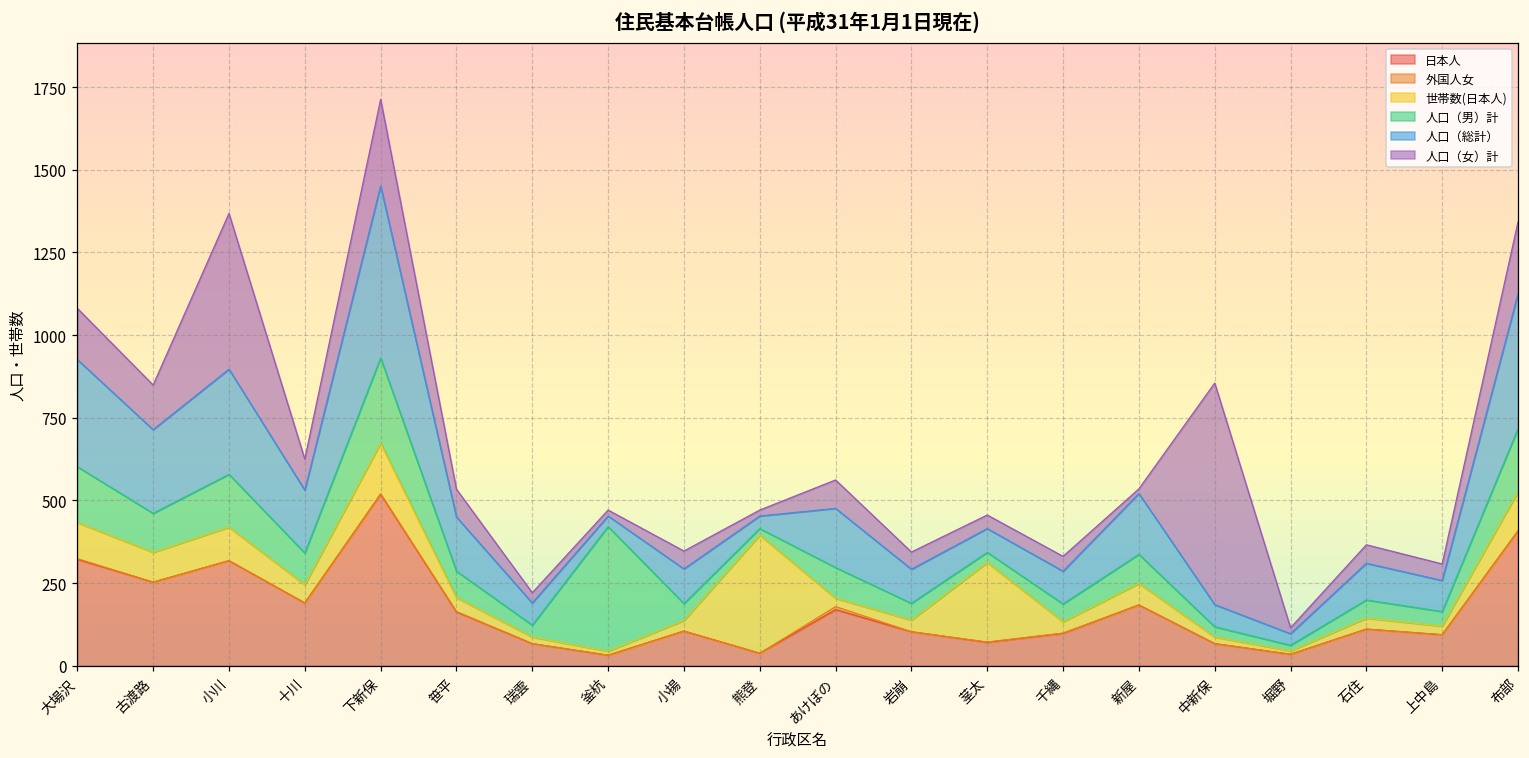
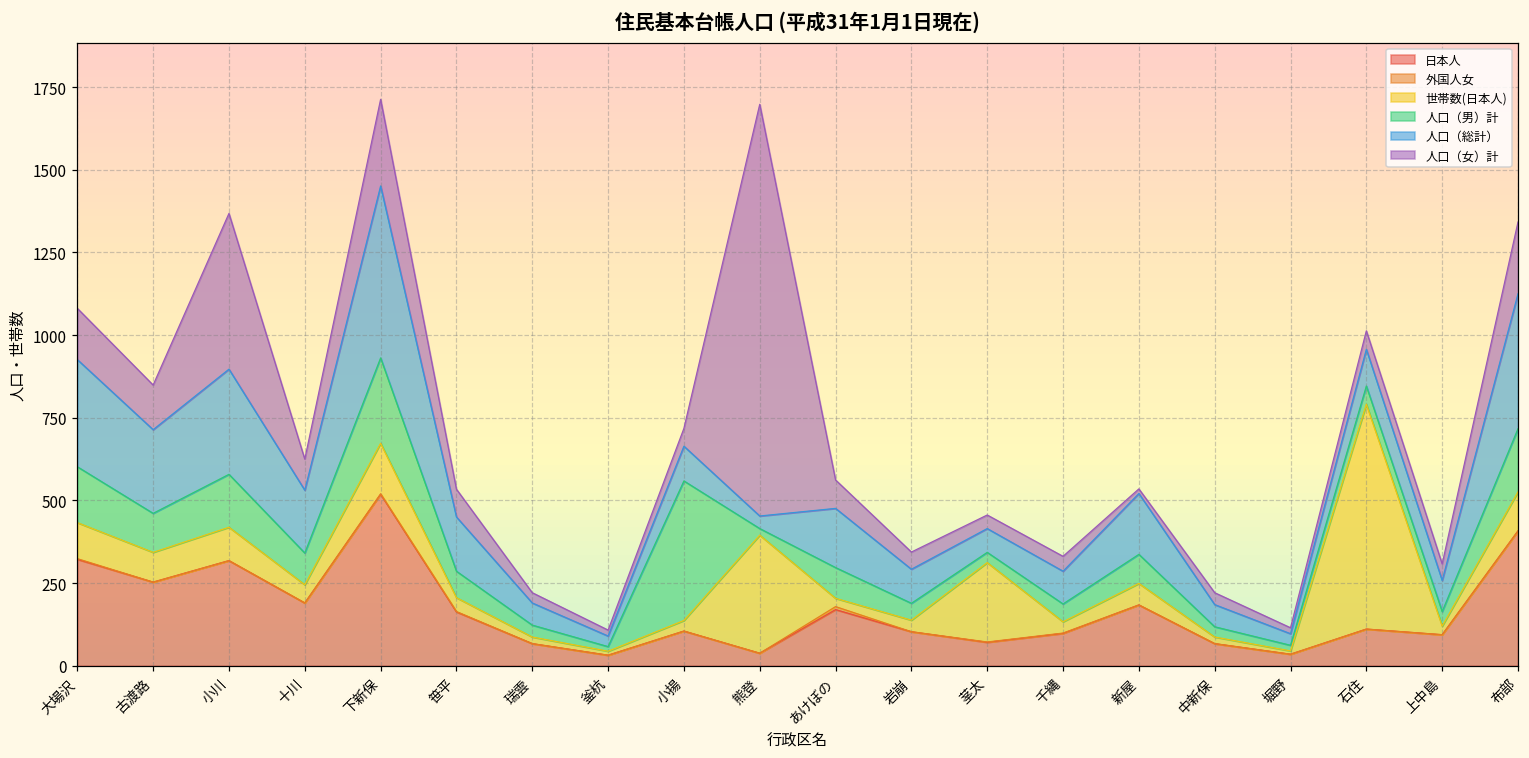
人口（男）計, 釜杭: 380 -> 10
人口（男）計, 小揚: 50 -> 420
人口（女）計, 熊登: 20 -> 1250
人口（女）計, 中新保: 670 -> 40
世帯数(日本人), 石住: 30 -> 680
